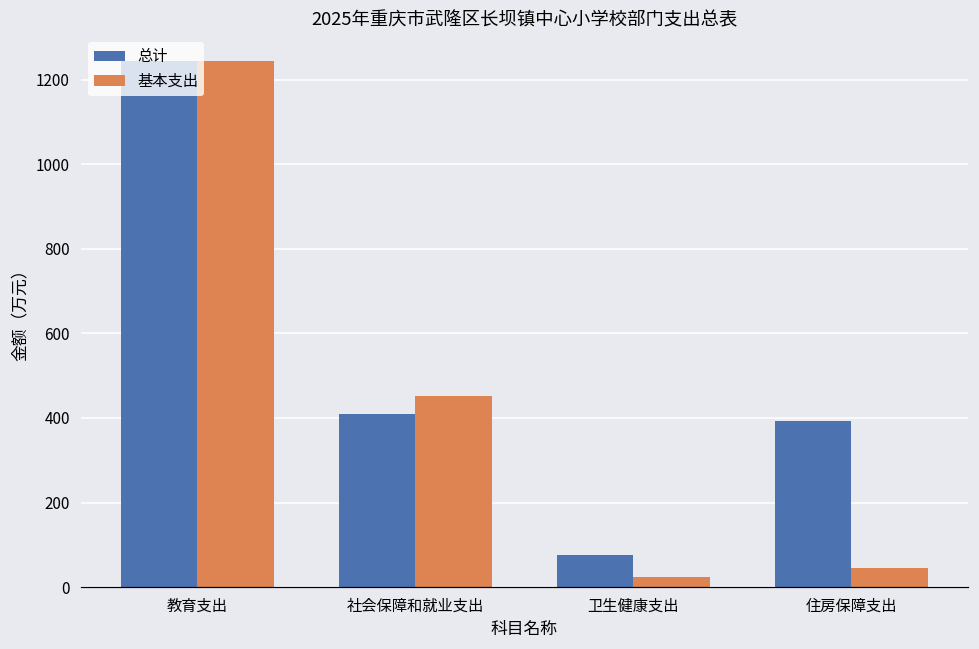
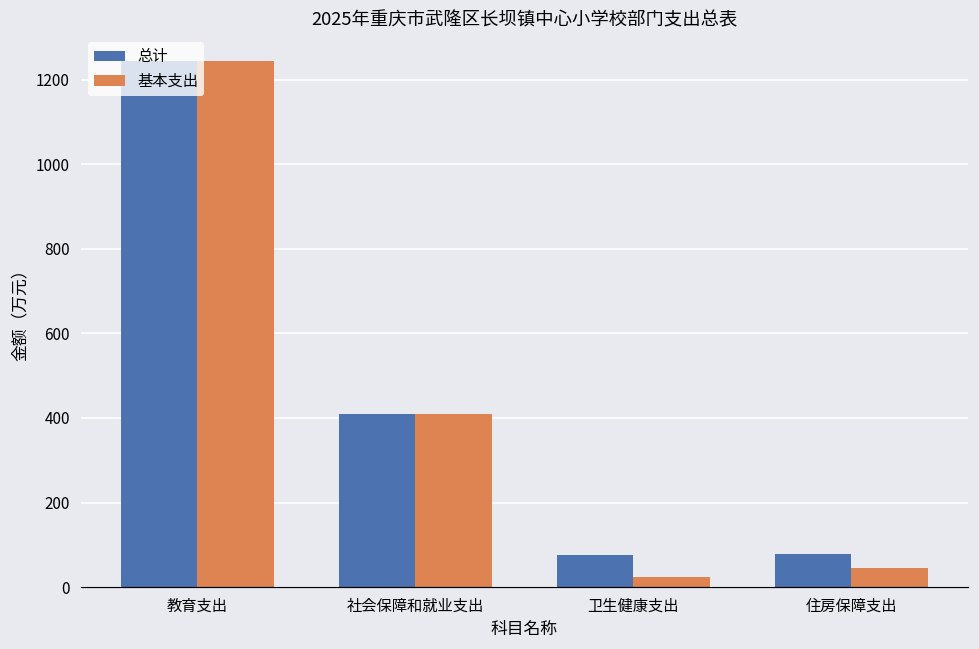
基本支出, 社会保障和就业支出: 450 -> 410
总计, 住房保障支出: 390 -> 80
